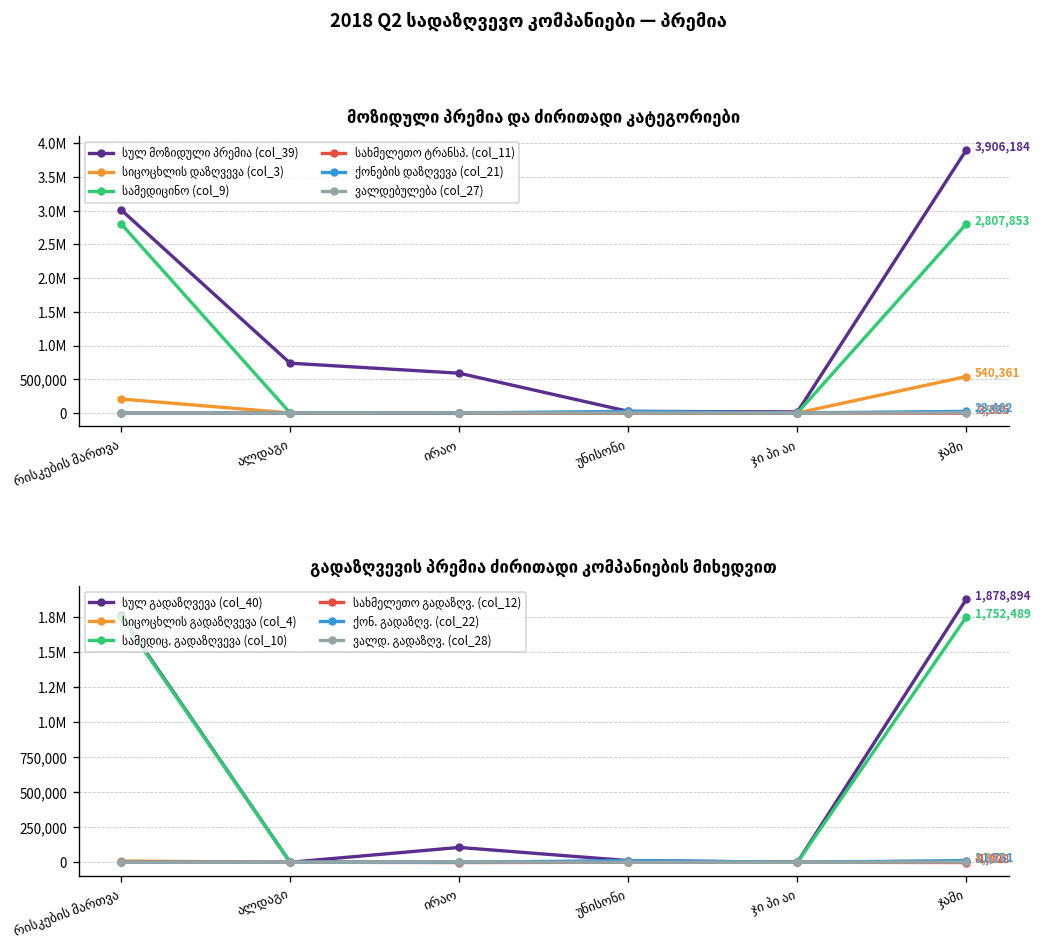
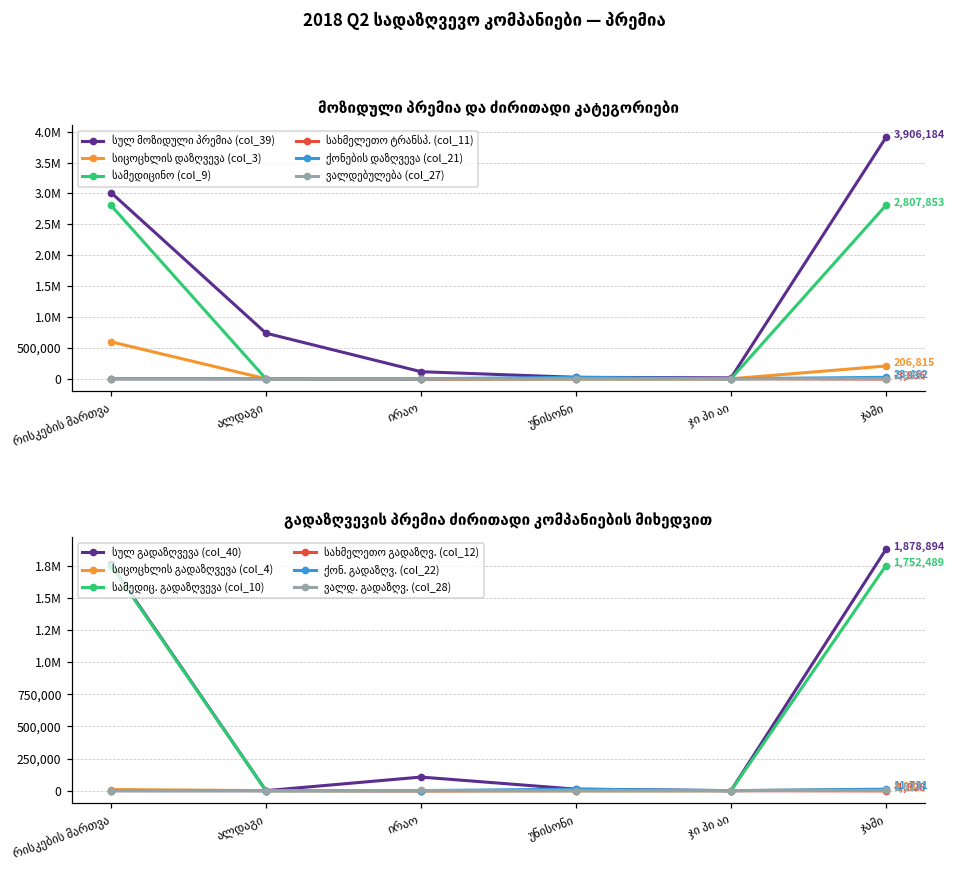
მოზიდული პრემია და ძირითადი კატეგორიები, სიცოცხლის დაზღვევა (col_3), რისკების მართვა: 200,000 -> 600,000
მოზიდული პრემია და ძირითადი კატეგორიები, სულ მოზიდული პრემია (col_39), ირაო: 600,000 -> 100,000
მოზიდული პრემია და ძირითადი კატეგორიები, სიცოცხლის დაზღვევა (col_3), ჯამი: 540,361 -> 206,815
